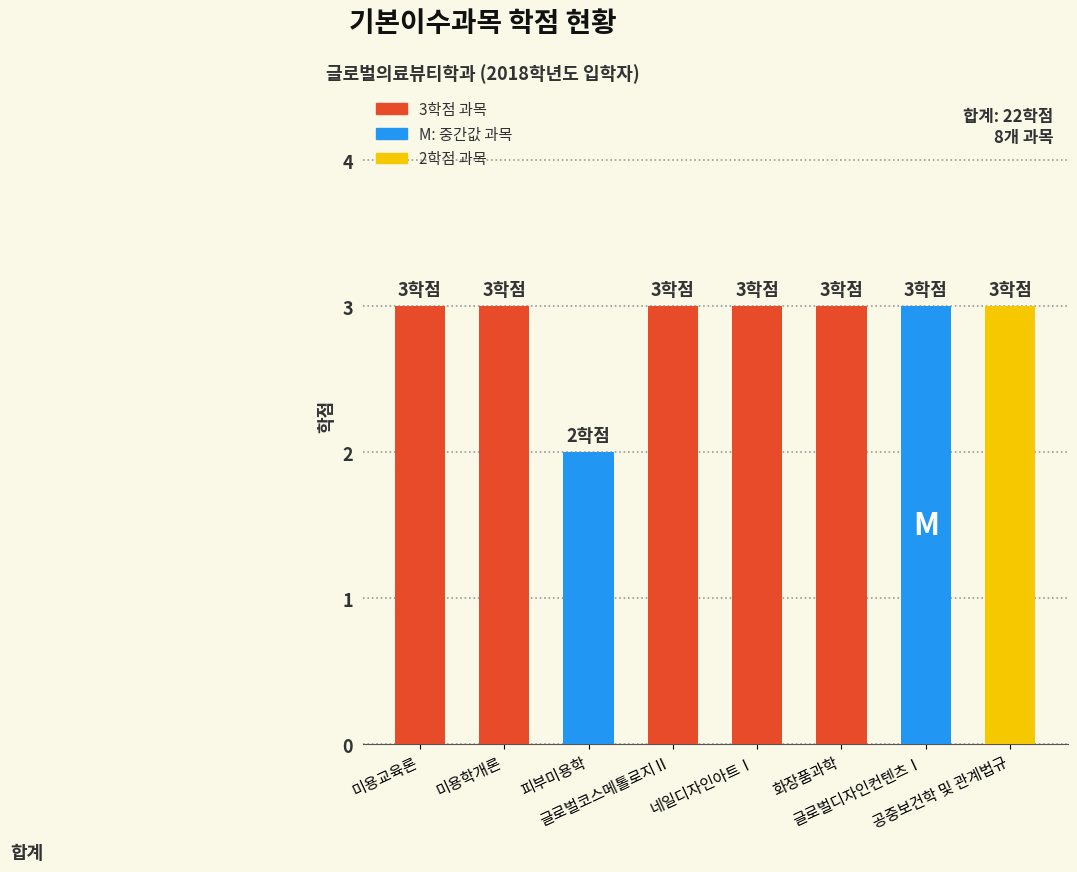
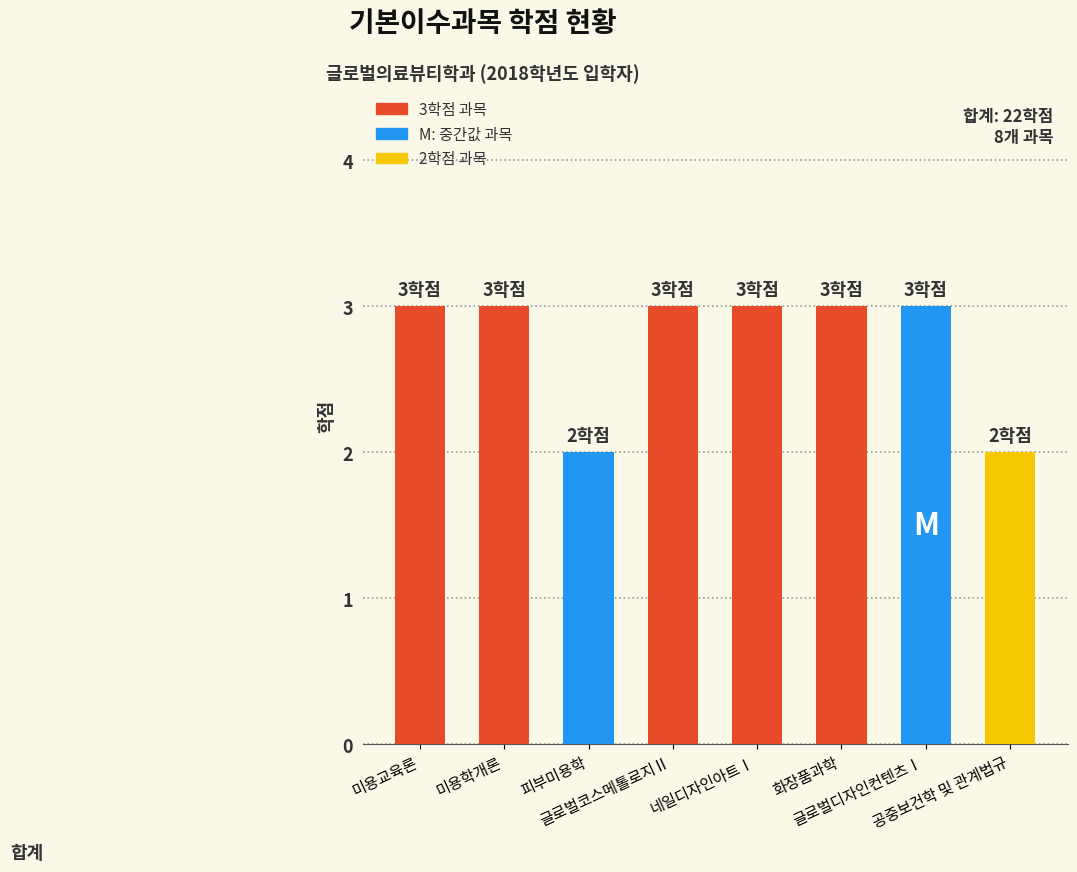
공중보건학 및 관계법규: 3 -> 2
